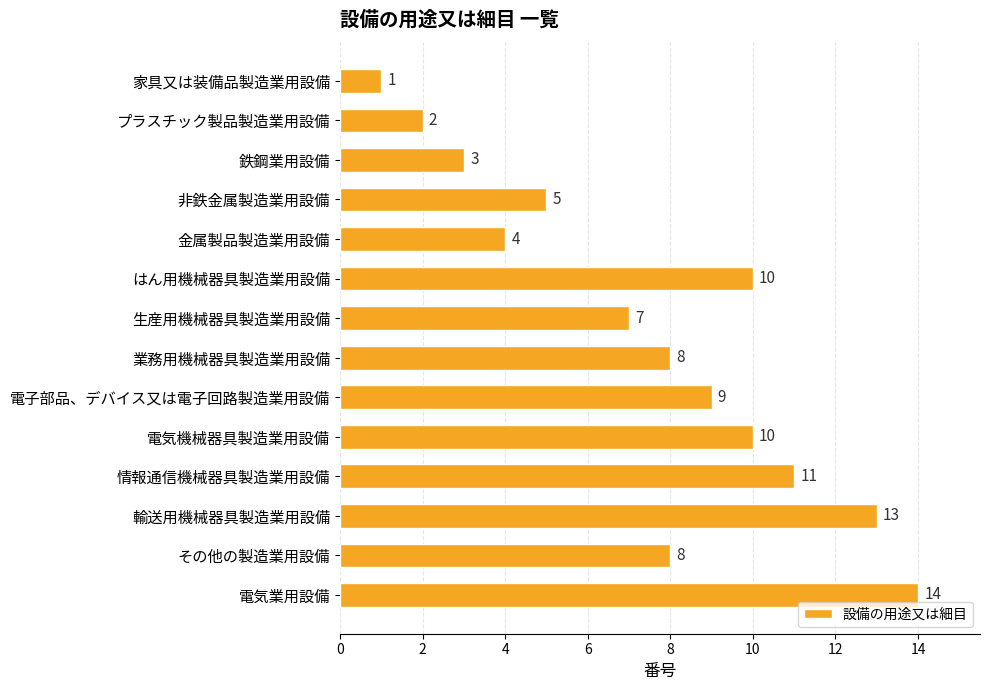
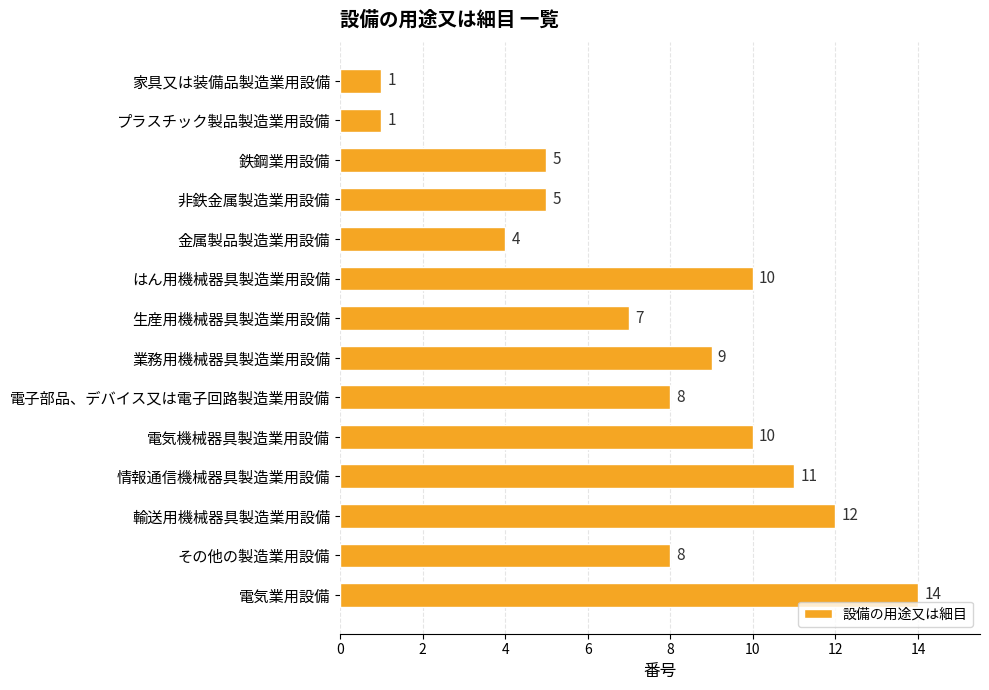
プラスチック製品製造業用設備: 2 -> 1
鉄鋼業用設備: 3 -> 5
業務用機械器具製造業用設備: 8 -> 9
電子部品、デバイス又は電子回路製造業用設備: 9 -> 8
輸送用機械器具製造業用設備: 13 -> 12
